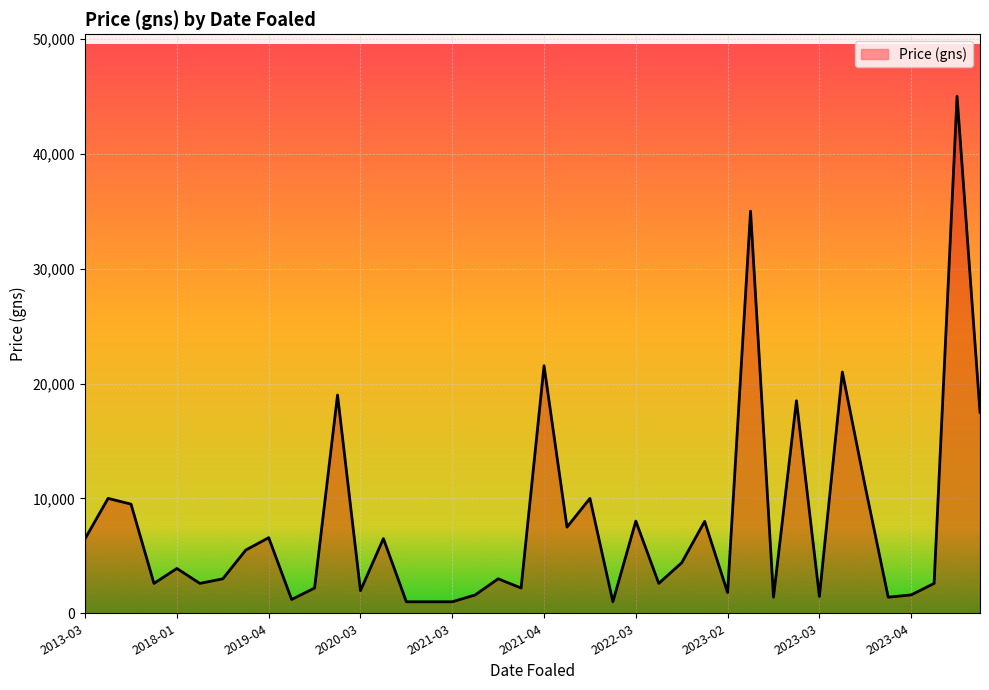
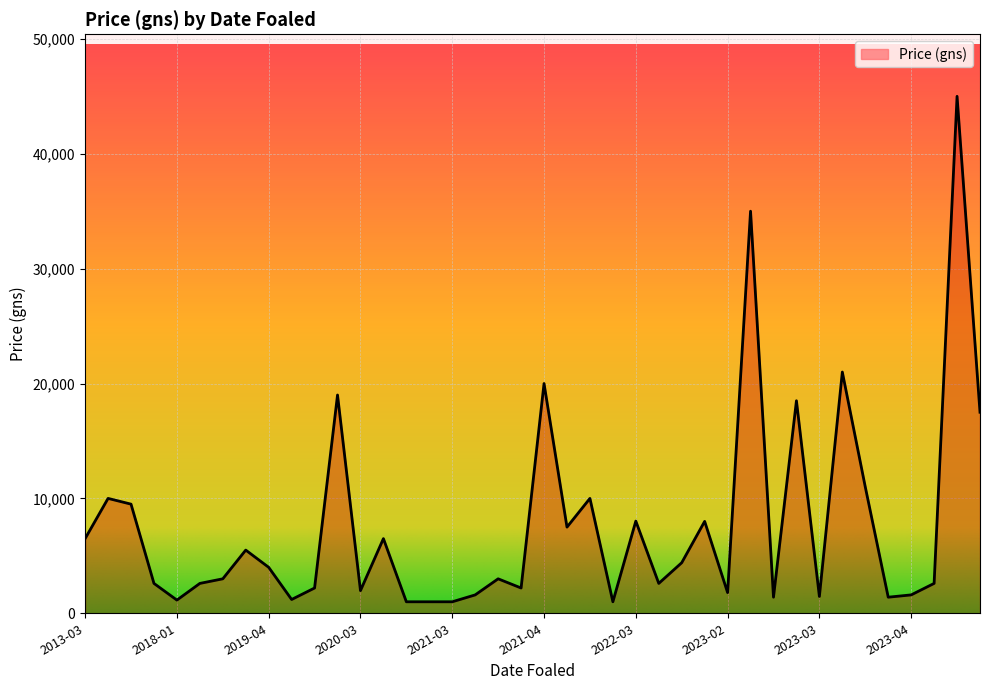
2018-01: 3,900 -> 1,100
2019-04: 6,600 -> 4,000
2021-04: 21,500 -> 20,000
